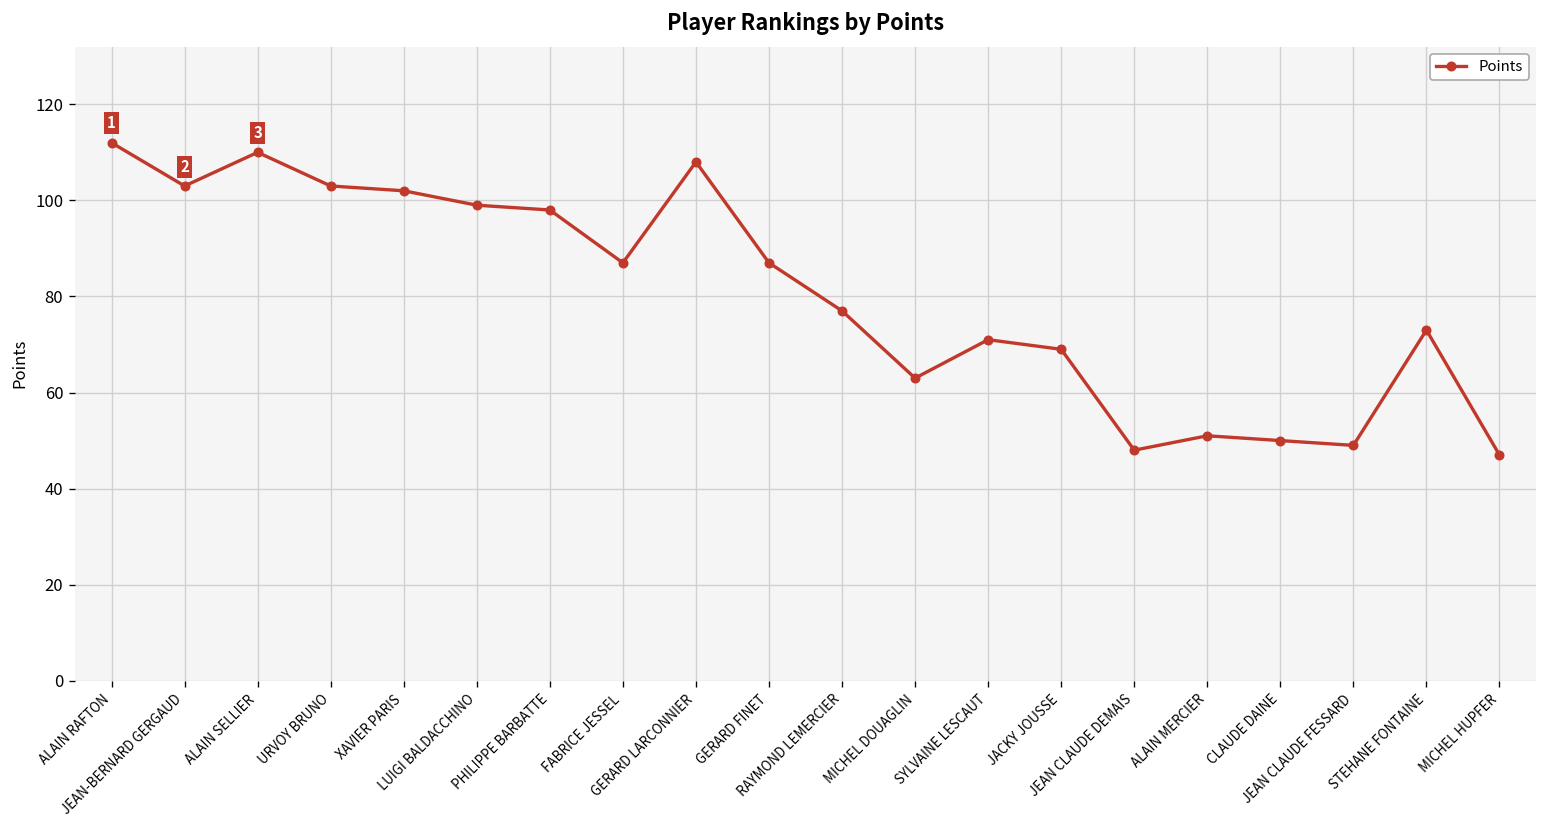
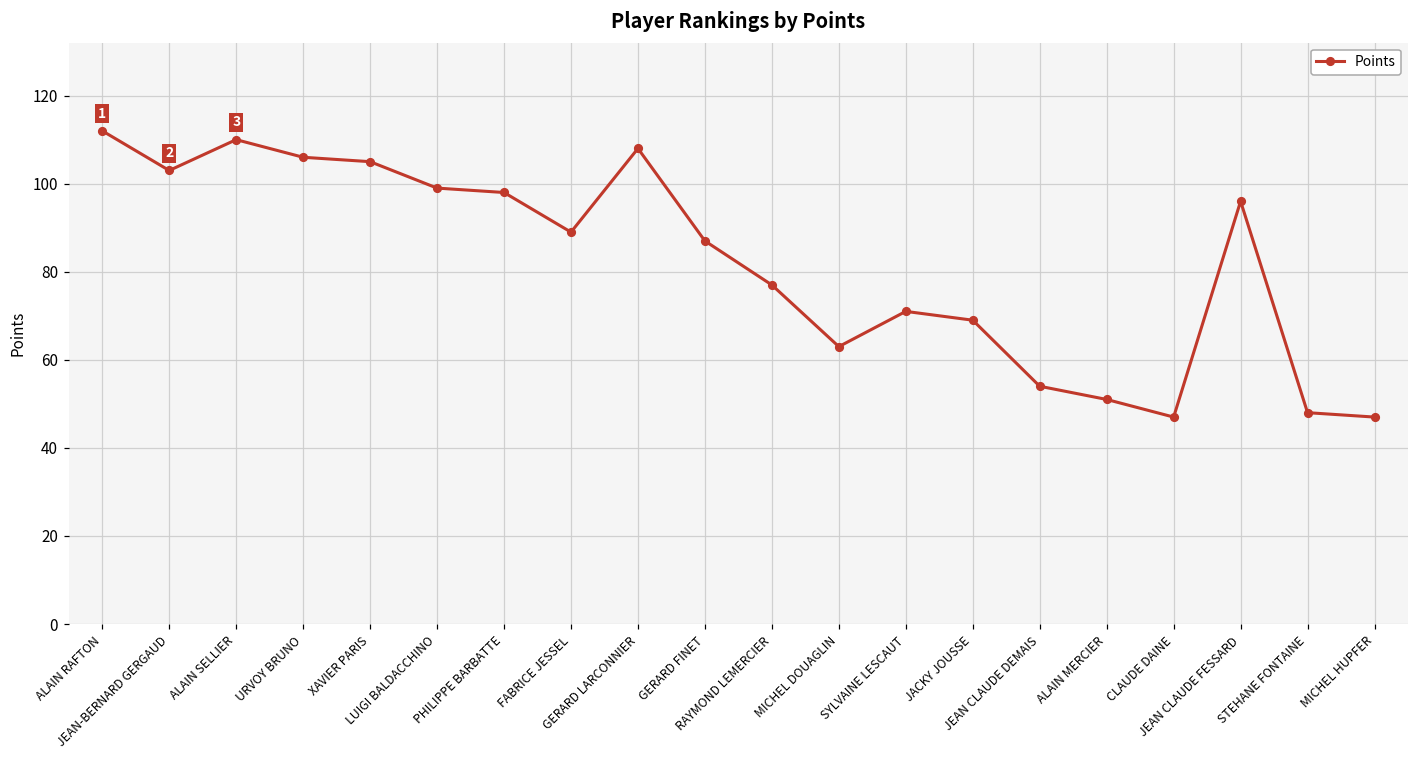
URVOY BRUNO: 103 -> 106
XAVIER PARIS: 102 -> 105
FABRICE JESSEL: 87 -> 89
JEAN CLAUDE DEMAIS: 48 -> 54
CLAUDE DAINE: 50 -> 47
JEAN CLAUDE FESSARD: 49 -> 96
STEHANE FONTAINE: 73 -> 48
